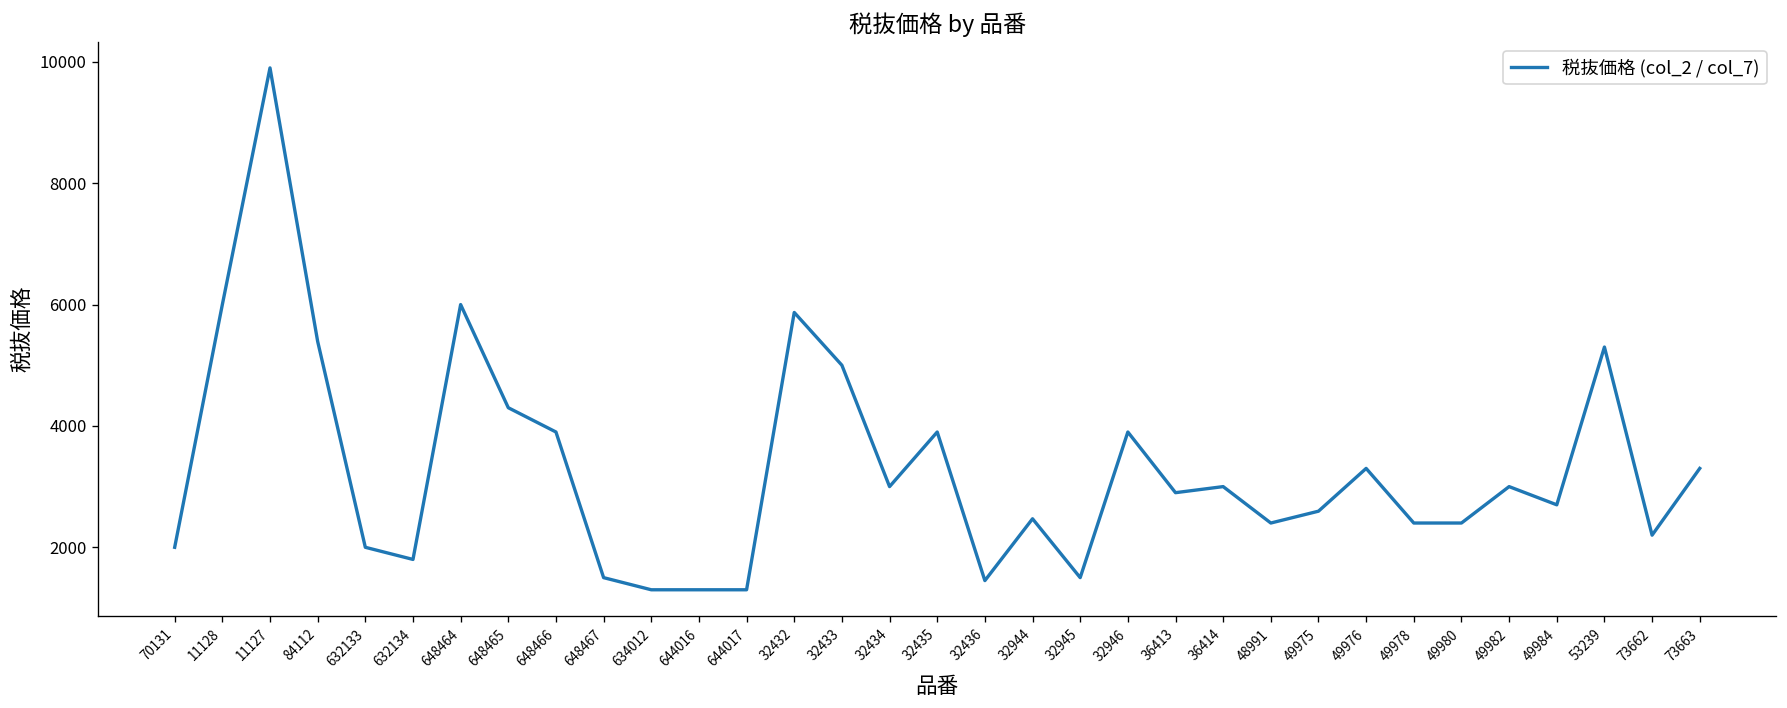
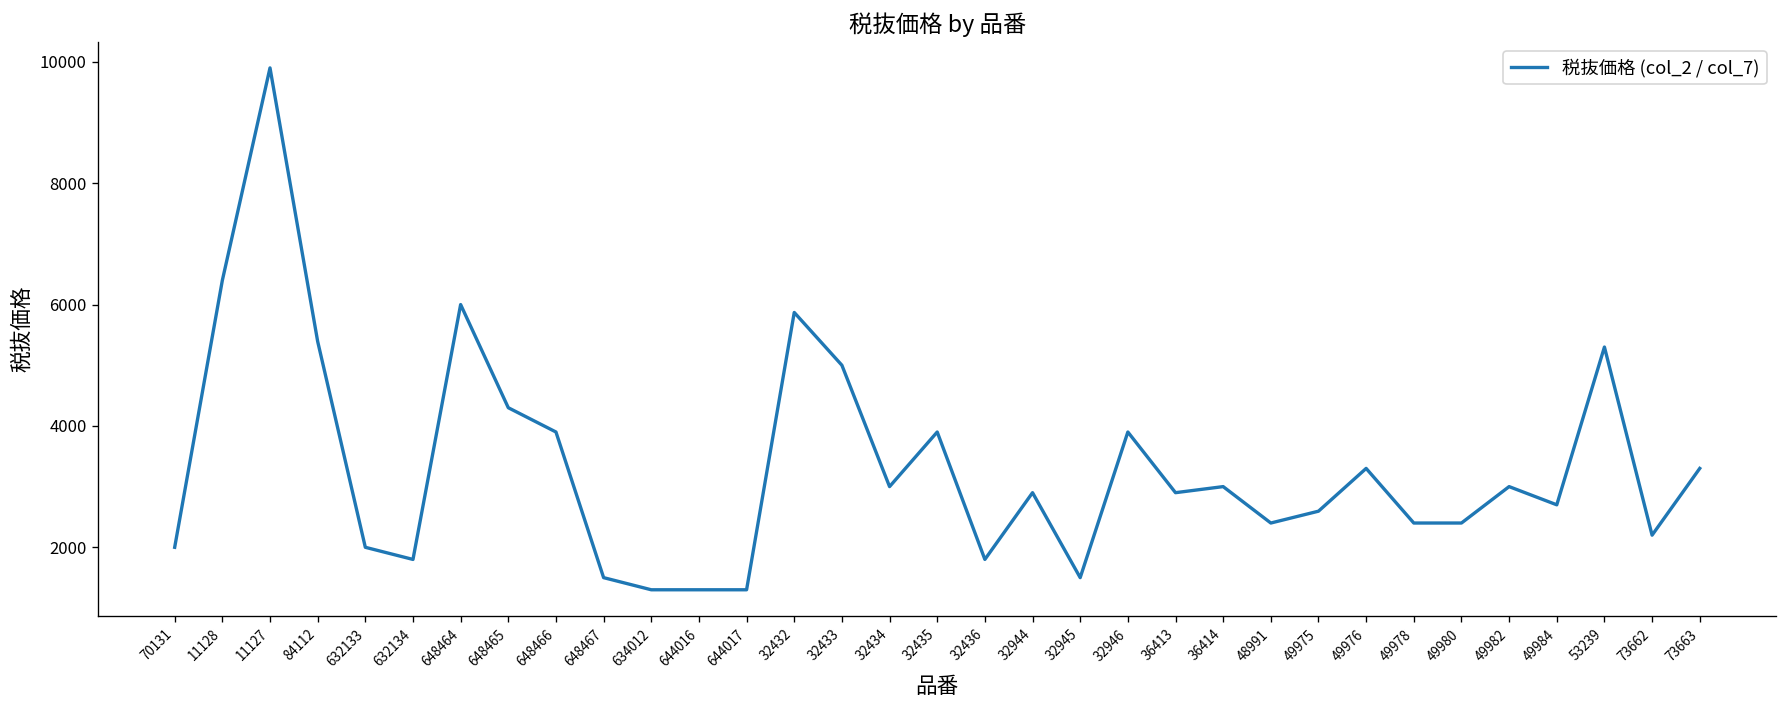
11128: 6000 -> 6400
32436: 1500 -> 1800
32944: 2500 -> 2900
